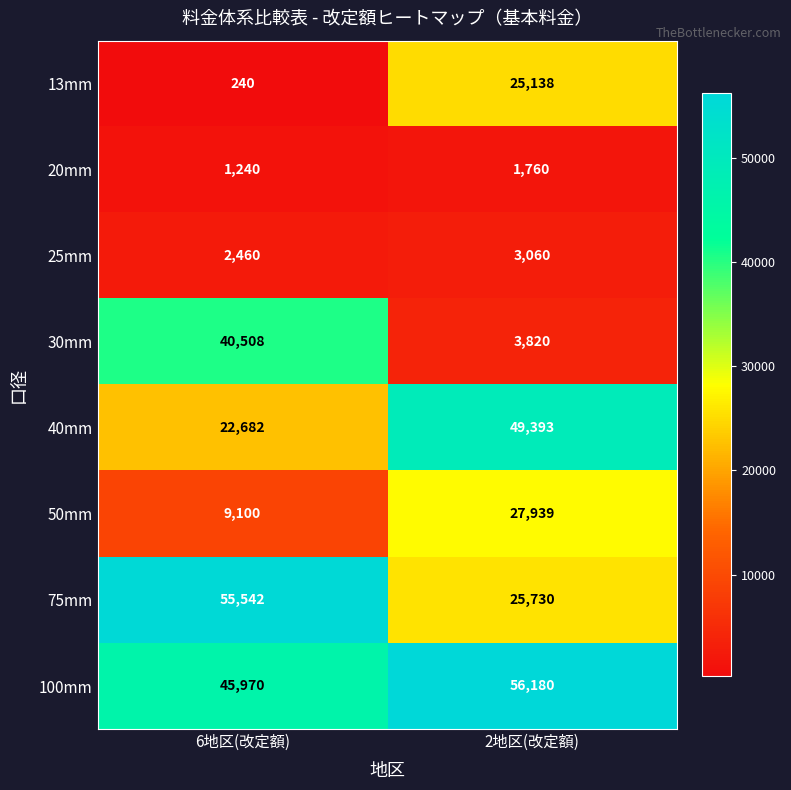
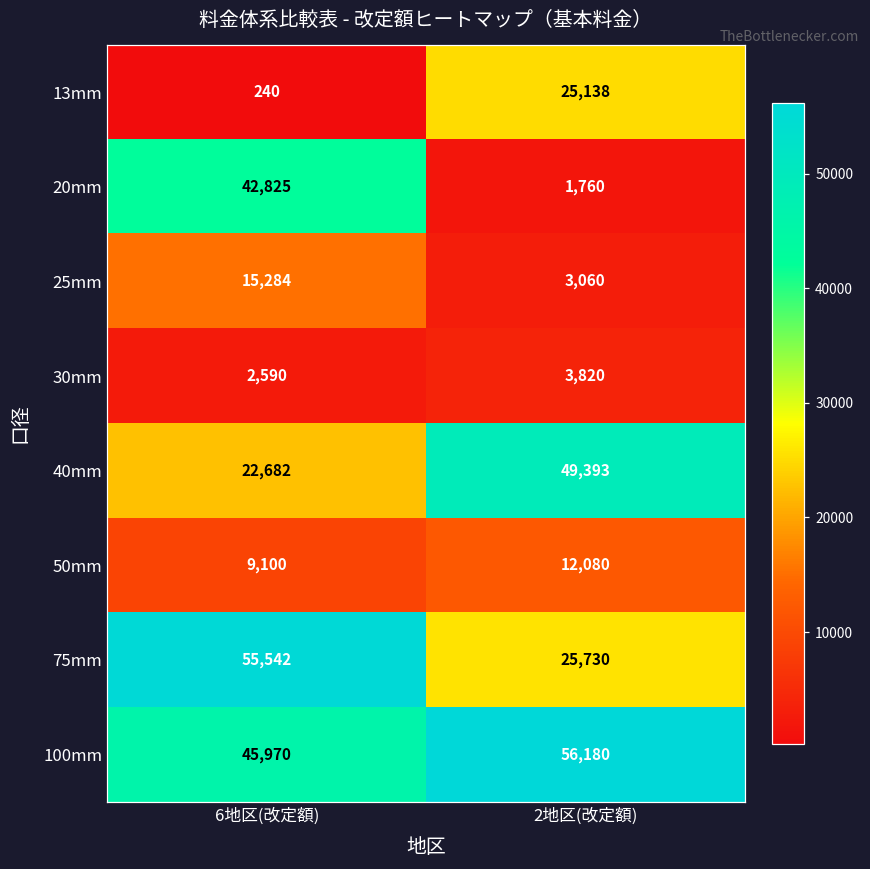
20mm, 6地区(改定額): 1,240 -> 42,825
25mm, 6地区(改定額): 2,460 -> 15,284
30mm, 6地区(改定額): 40,508 -> 2,590
50mm, 2地区(改定額): 27,939 -> 12,080
